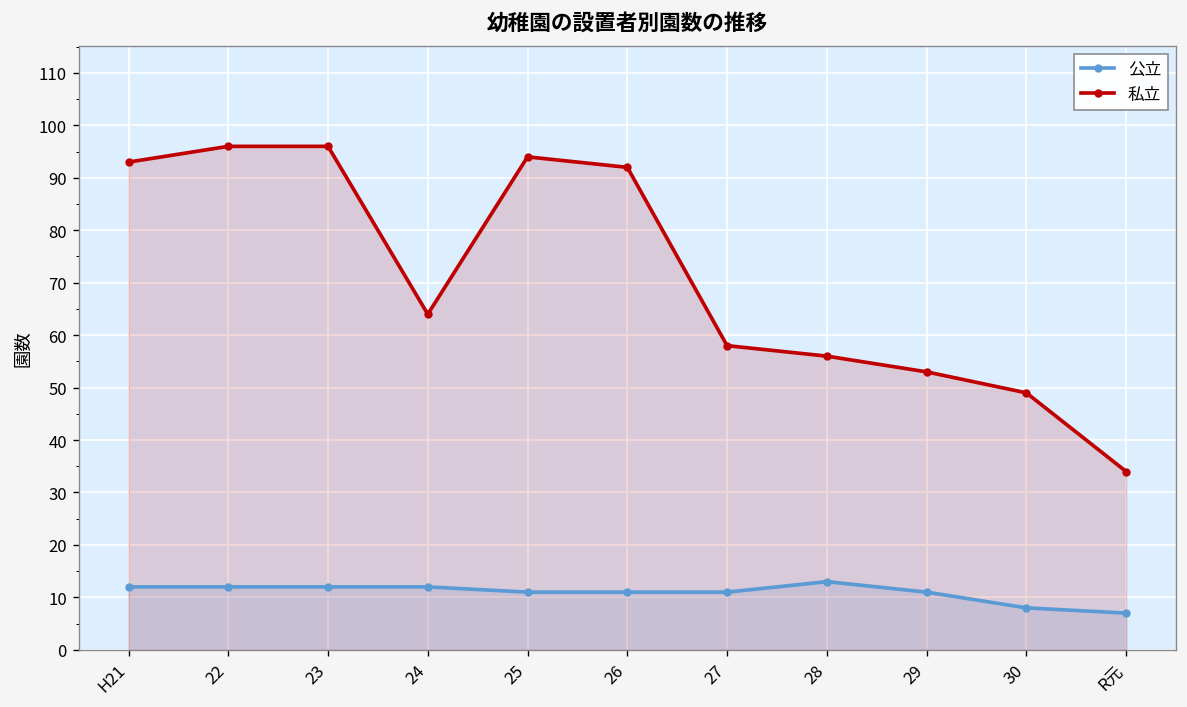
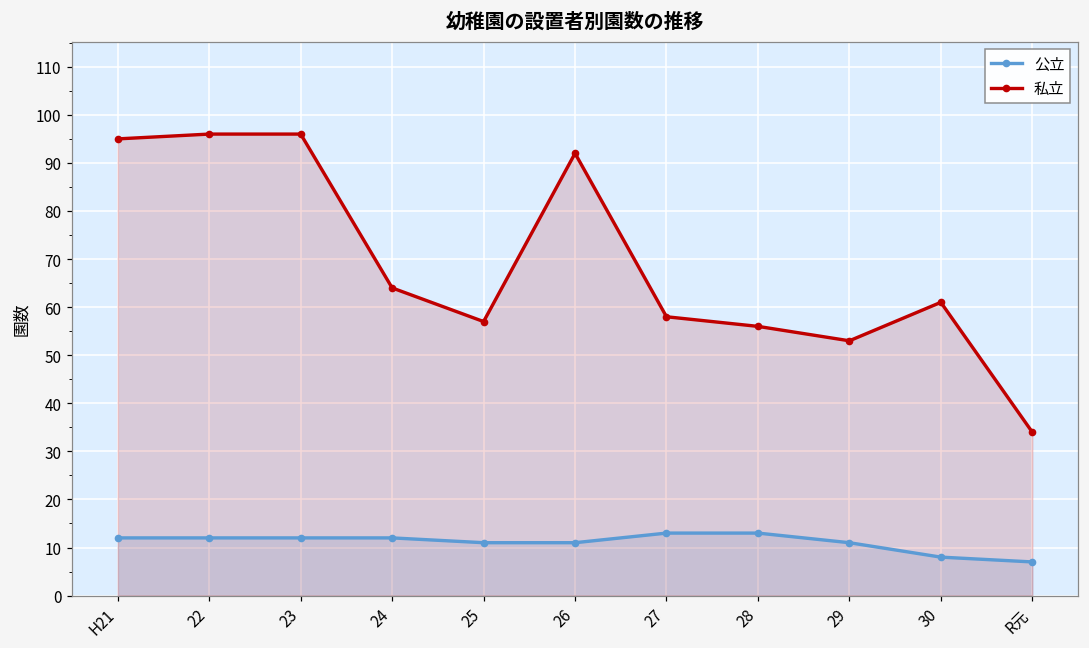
私立, H21: 93 -> 95
私立, 25: 94 -> 57
公立, 27: 11 -> 13
私立, 30: 49 -> 61
